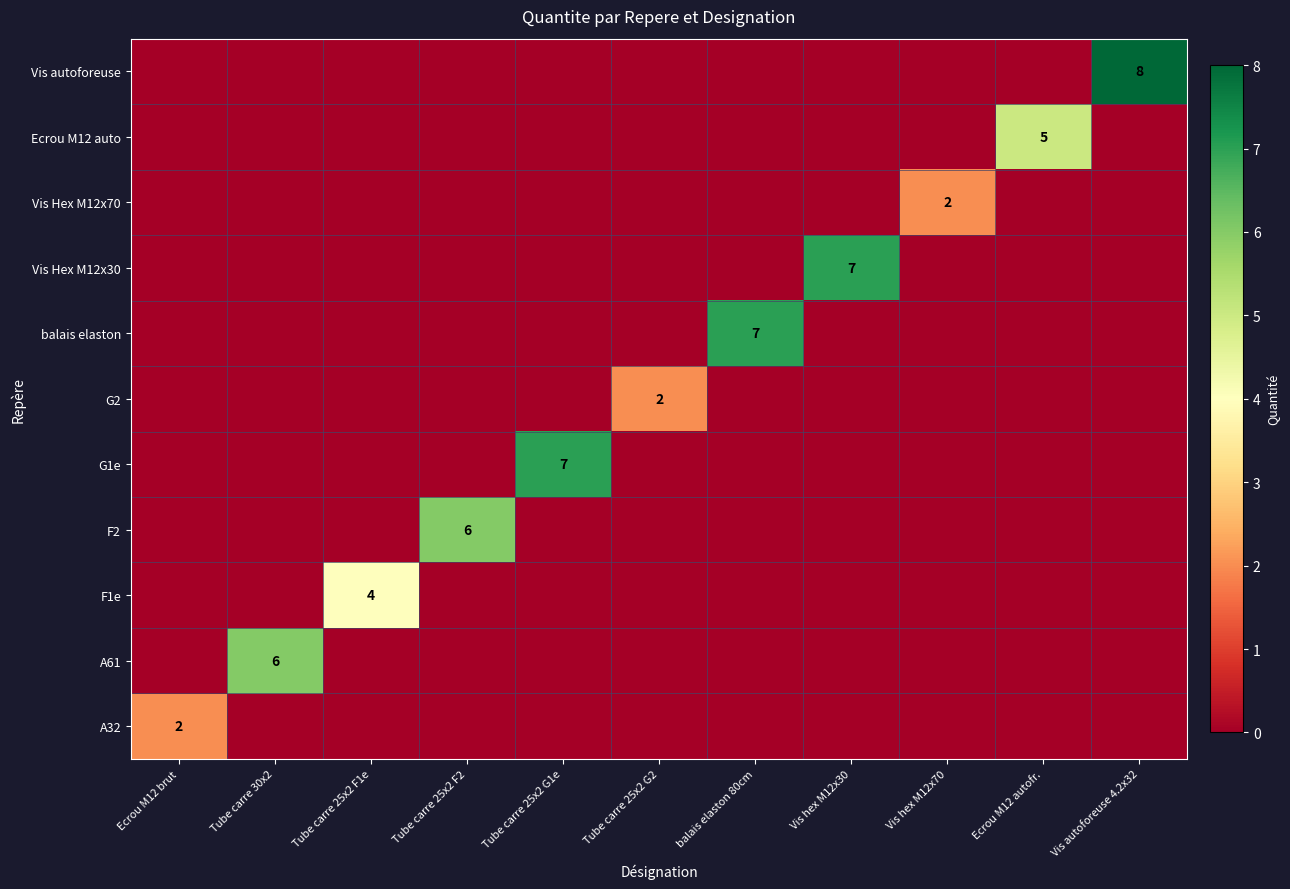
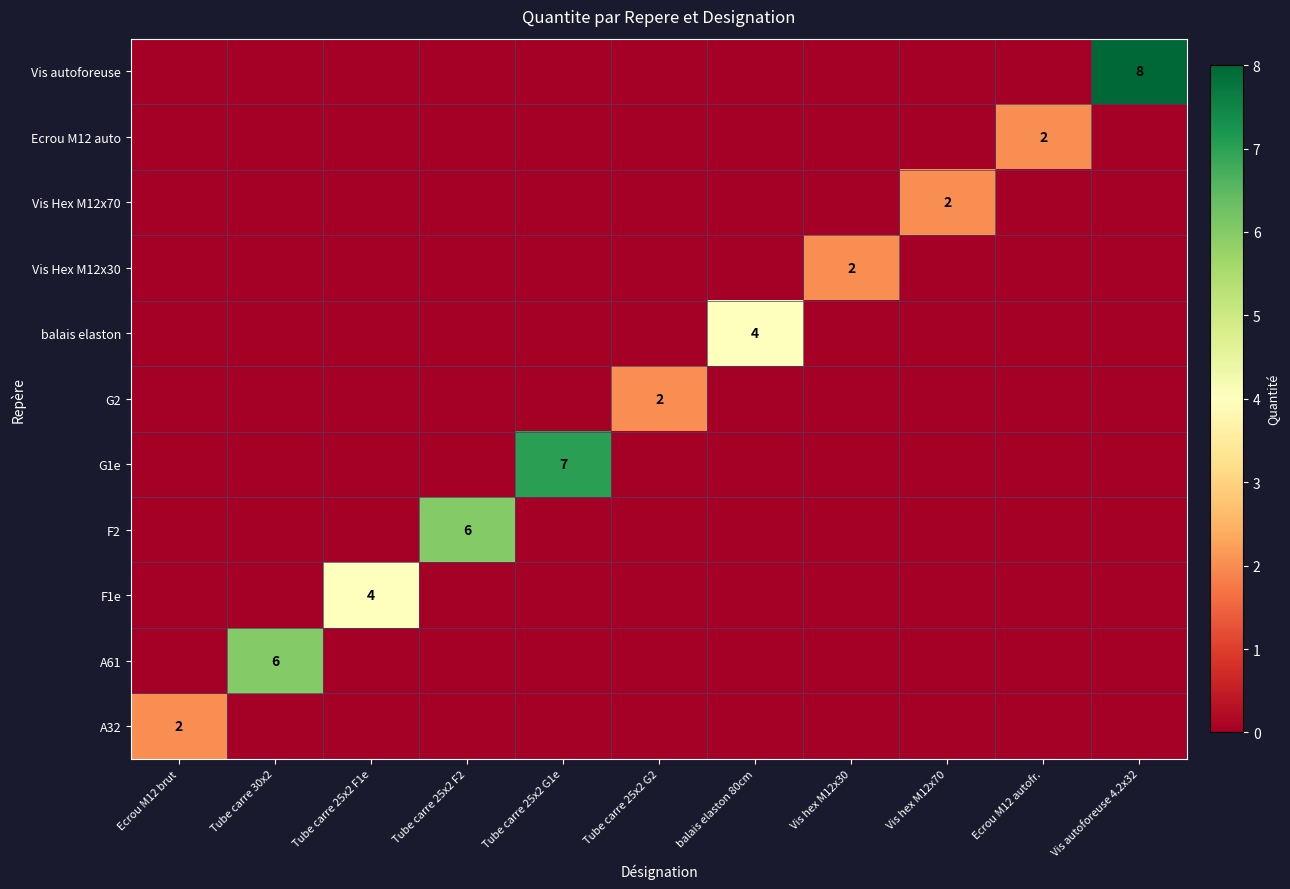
Ecrou M12 auto, Ecrou M12 autofr.: 5 -> 2
Vis Hex M12x30, Vis hex M12x30: 7 -> 2
balais elaston, balais elaston 80cm: 7 -> 4
